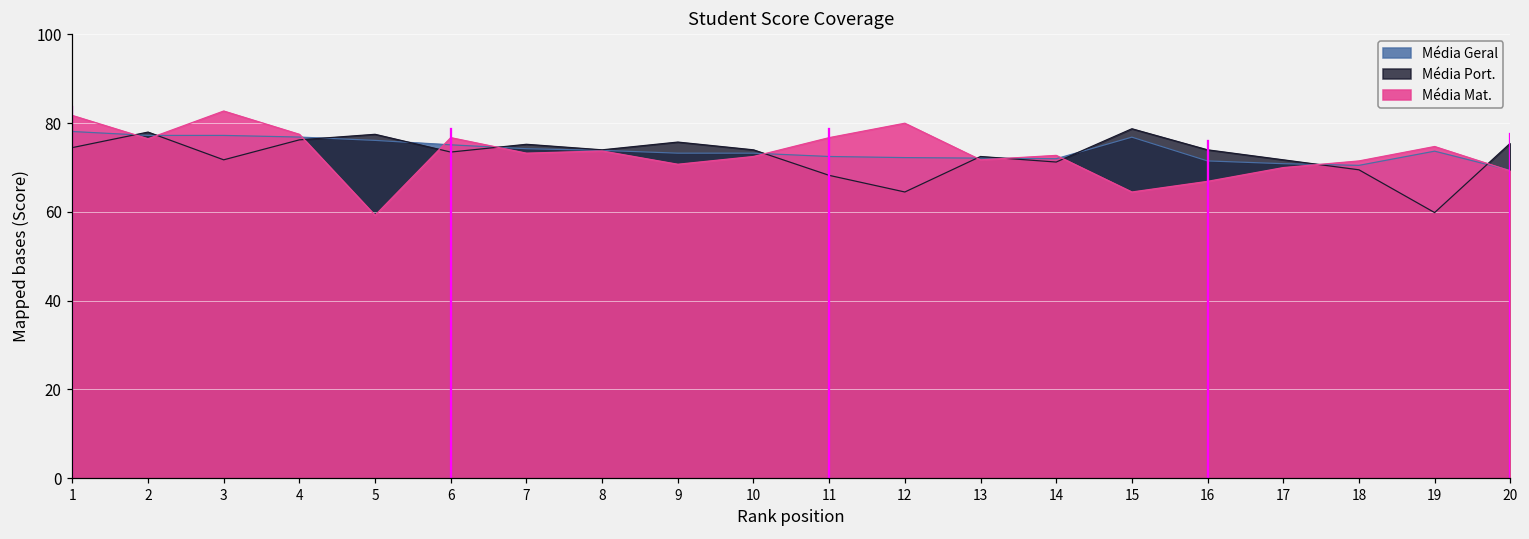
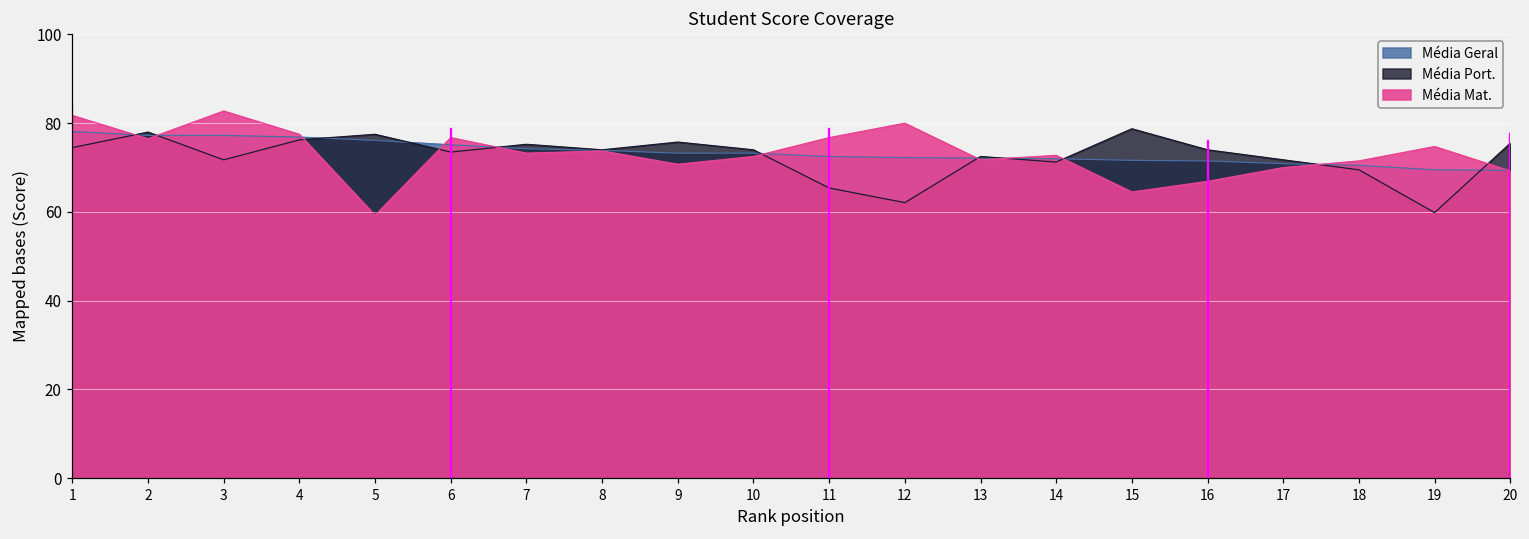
Média Port., 11: 68 -> 65
Média Port., 12: 65 -> 62
Média Geral, 15: 77 -> 72
Média Geral, 19: 74 -> 70
